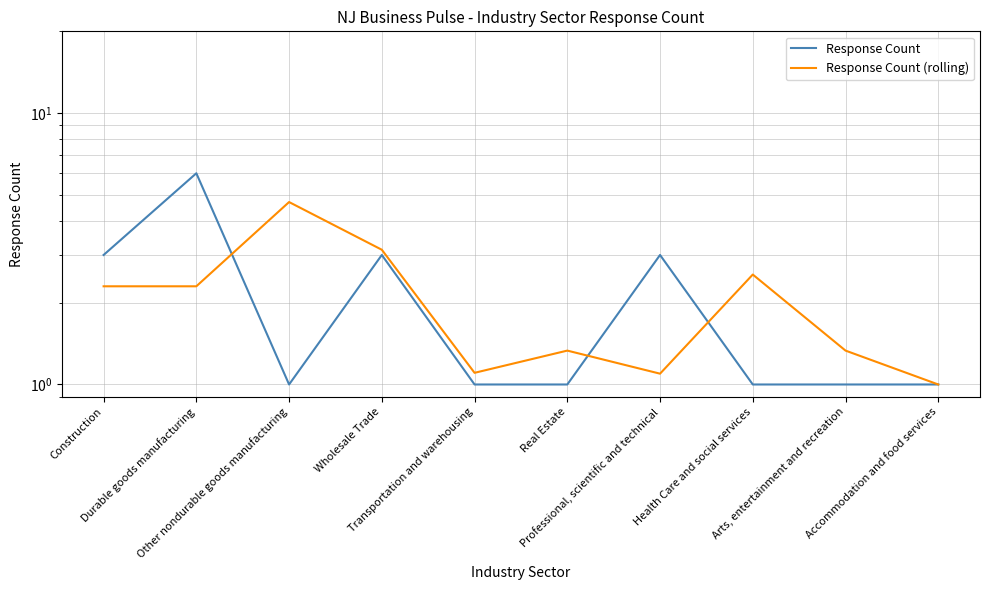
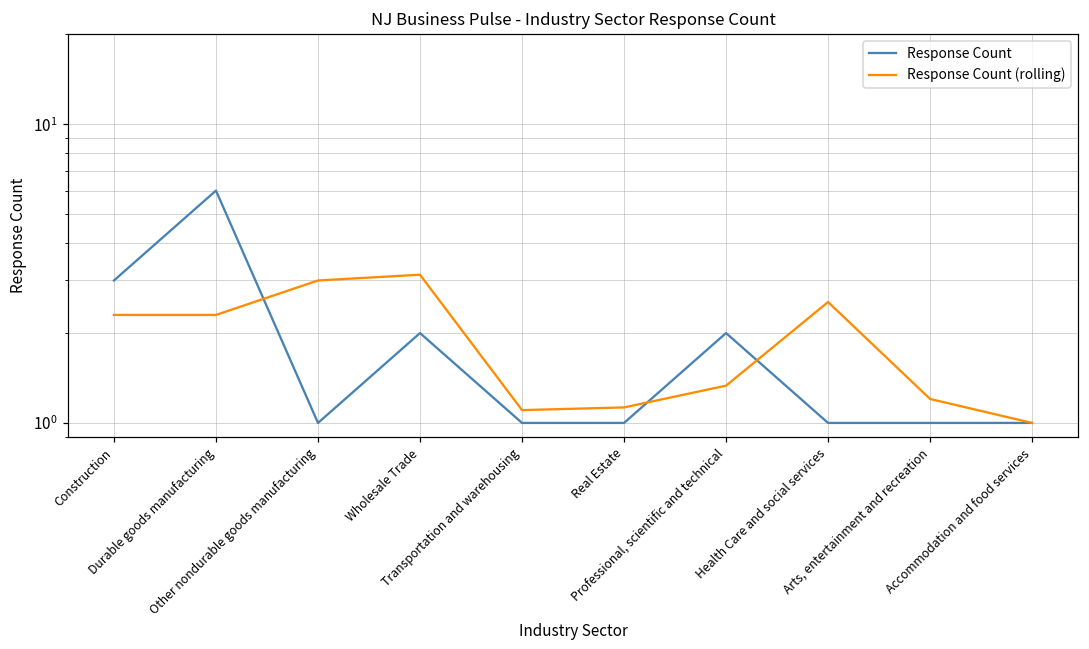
Response Count (rolling), Other nondurable goods manufacturing: 4.7 -> 3.0
Response Count, Wholesale Trade: 3 -> 2
Response Count (rolling), Real Estate: 1.3 -> 1.13
Response Count, Professional, scientific and technical: 3 -> 2
Response Count (rolling), Professional, scientific and technical: 1.10 -> 1.3
Response Count (rolling), Arts, entertainment and recreation: 1.3 -> 1.2
